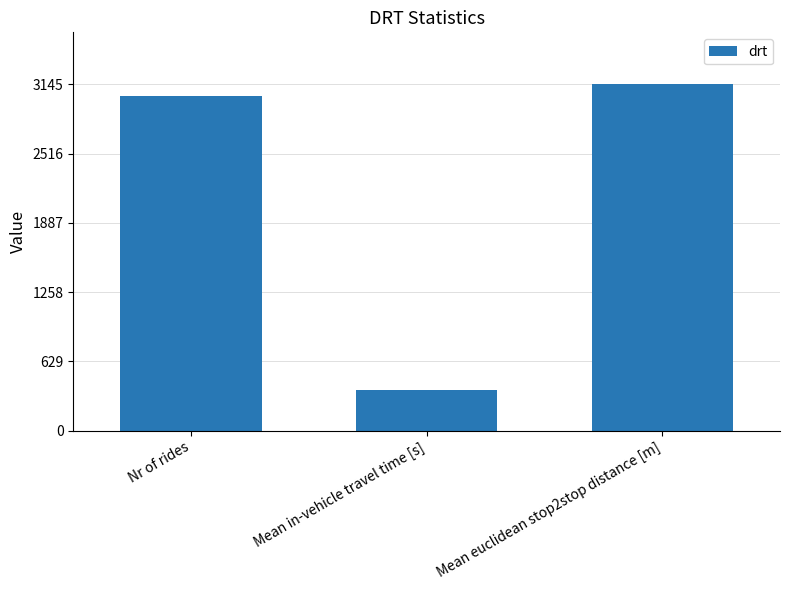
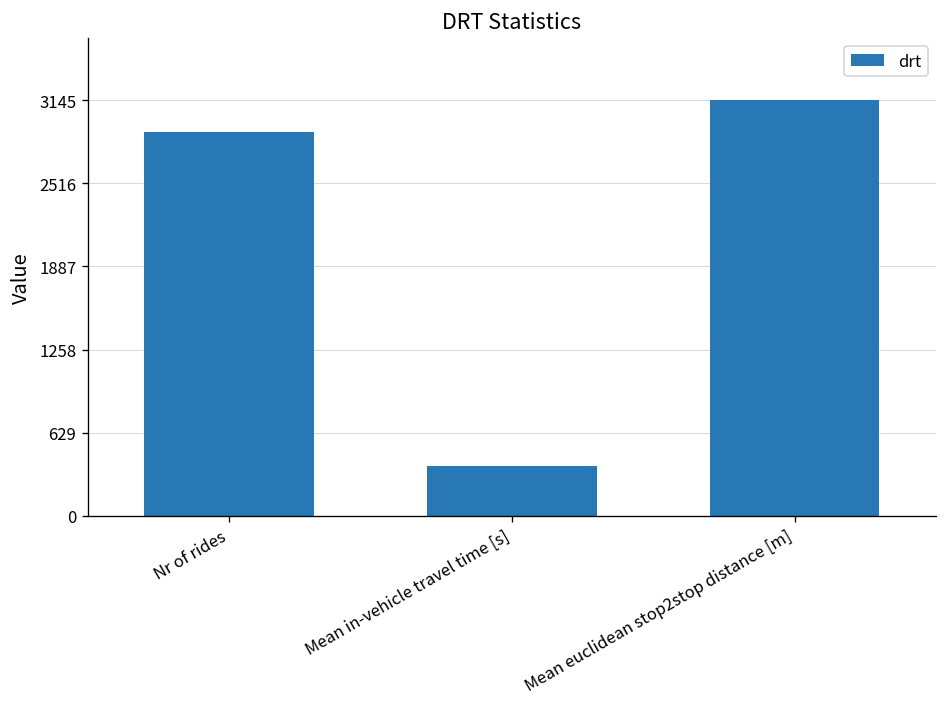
Nr of rides: 3040 -> 2910
